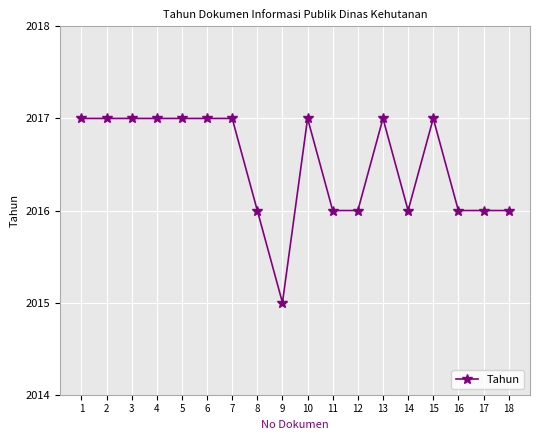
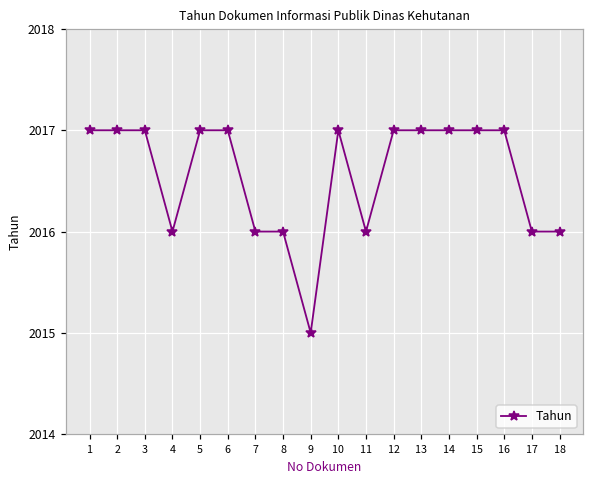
4: 2017 -> 2016
7: 2017 -> 2016
12: 2016 -> 2017
14: 2016 -> 2017
16: 2016 -> 2017
